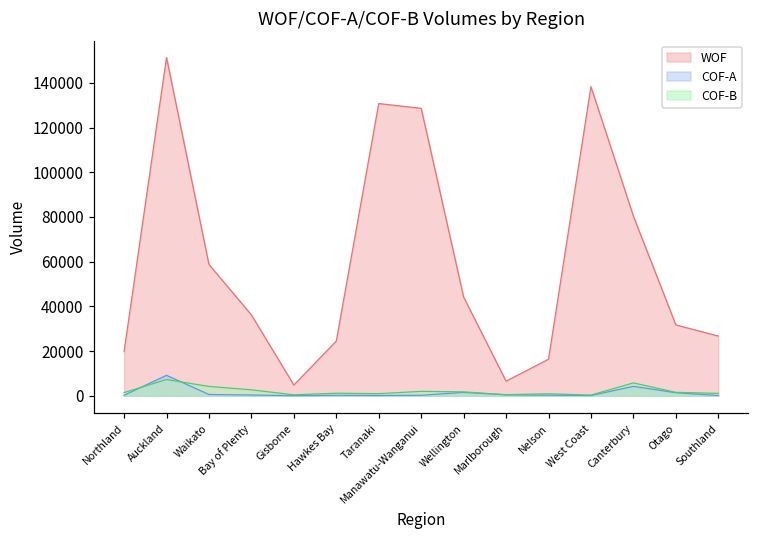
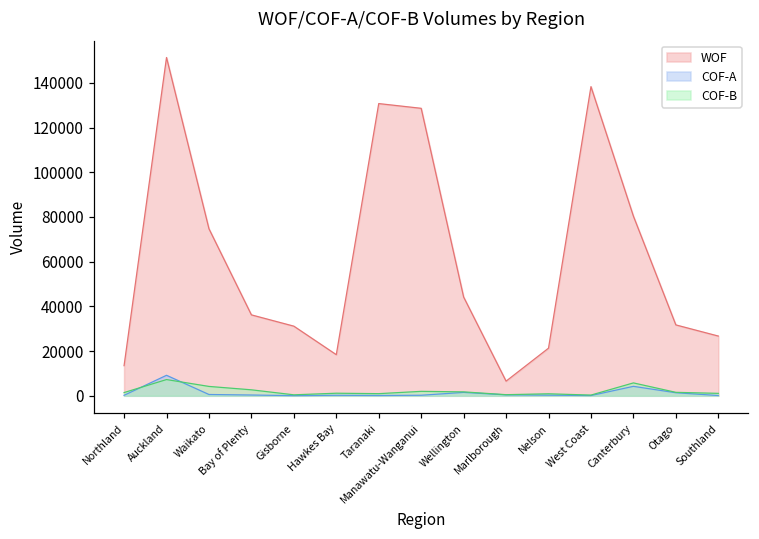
WOF, Northland: 20000 -> 13000
WOF, Waikato: 59000 -> 75000
WOF, Gisborne: 5000 -> 31000
WOF, Hawkes Bay: 24000 -> 18000
WOF, Nelson: 16000 -> 21000
